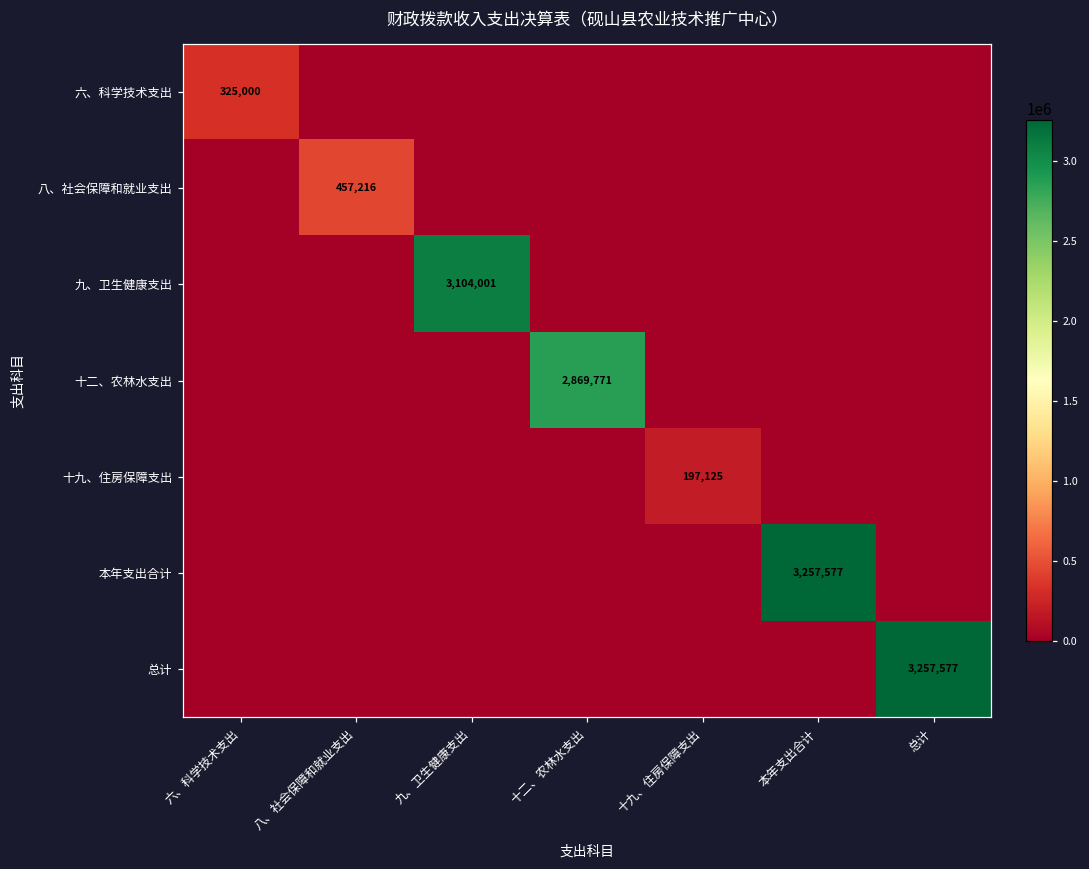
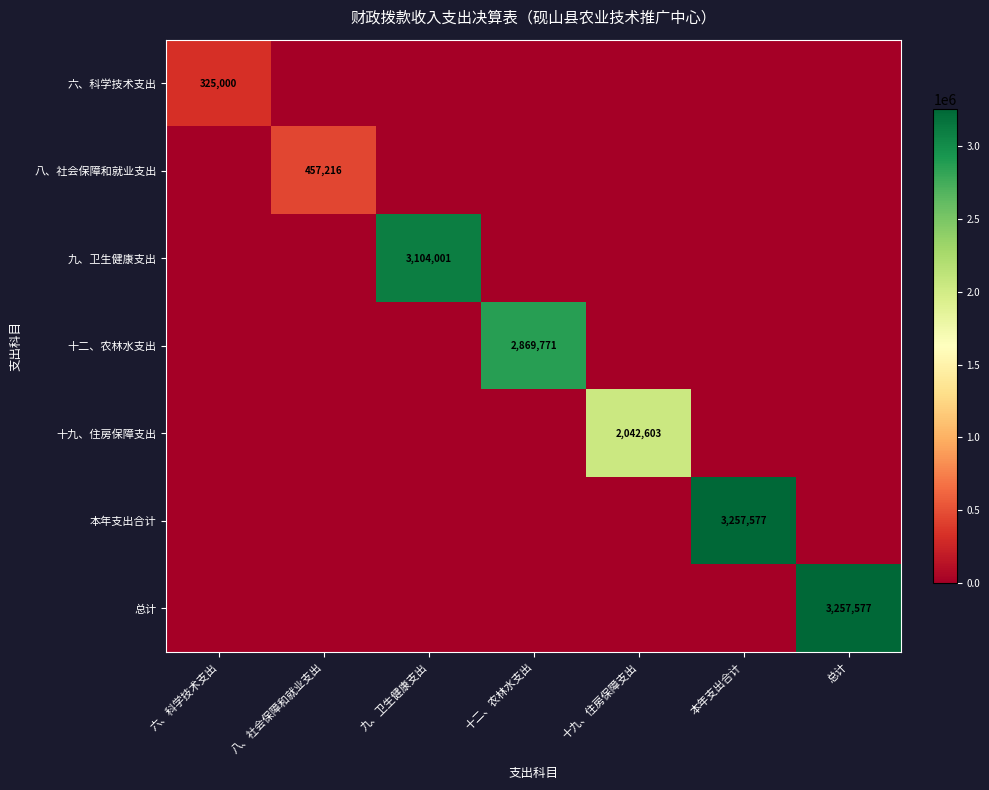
十九、住房保障支出, 十九、住房保障支出: 197,125 -> 2,042,603
